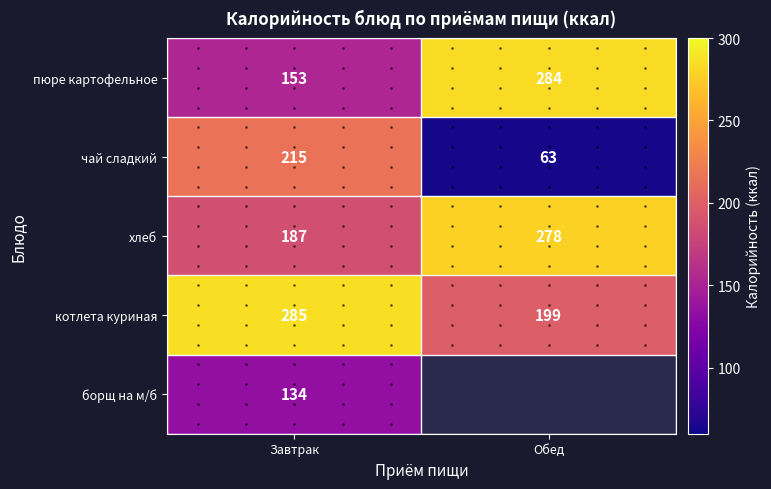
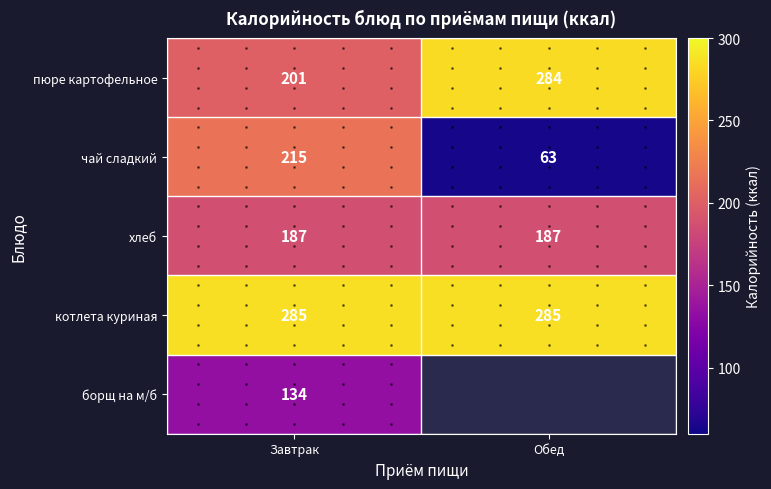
пюре картофельное, Завтрак: 153 -> 201
хлеб, Обед: 278 -> 187
котлета куриная, Обед: 199 -> 285
